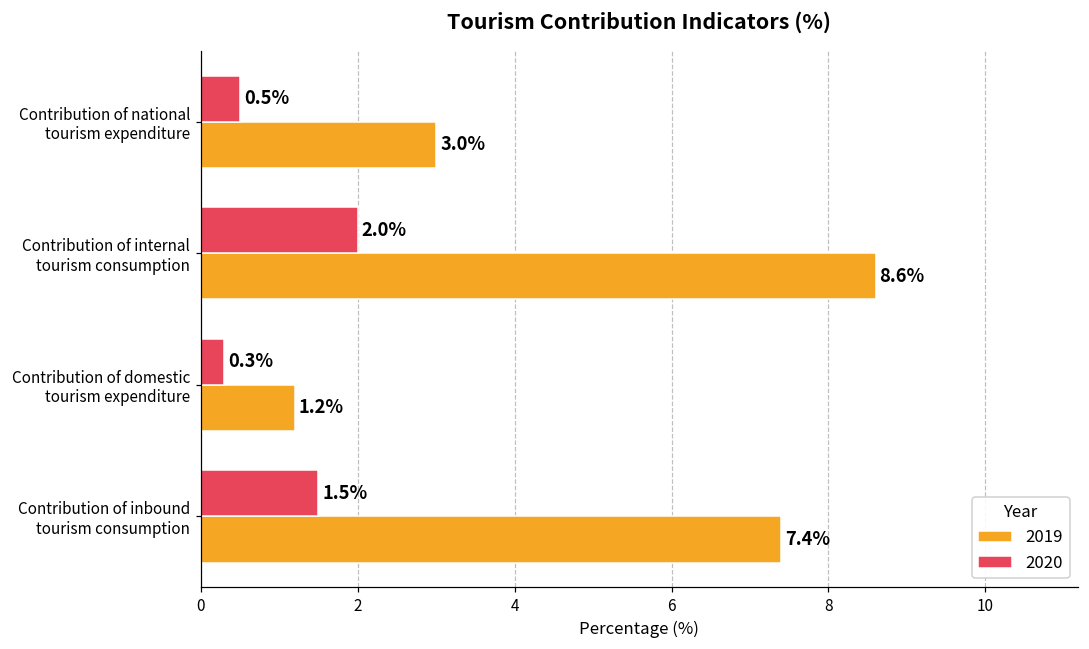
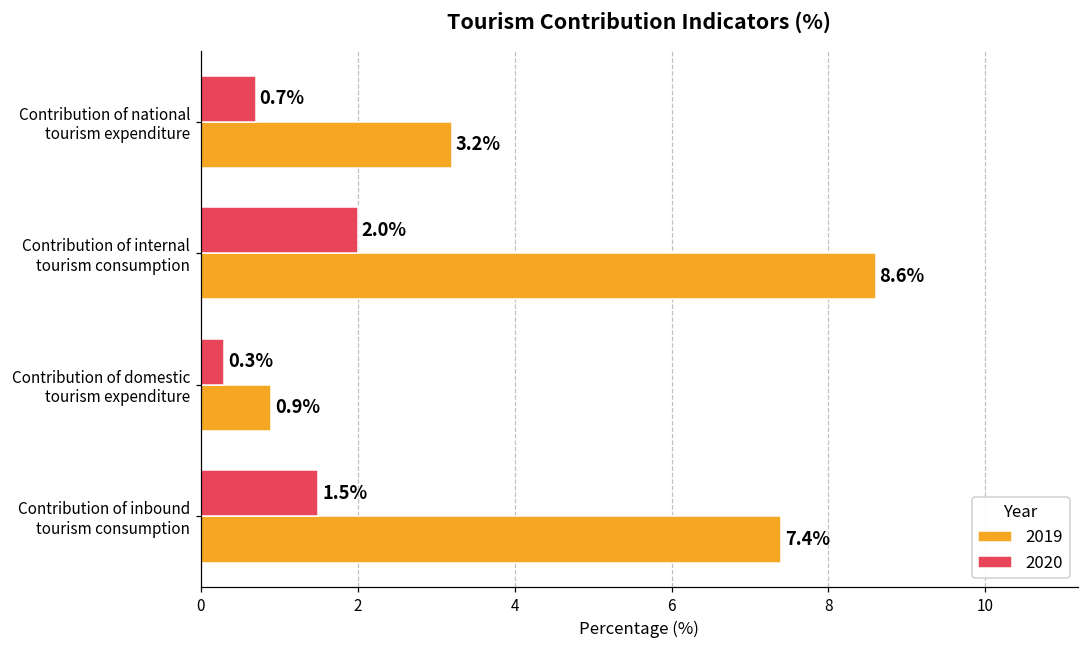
2020, Contribution of national tourism expenditure: 0.5% -> 0.7%
2019, Contribution of national tourism expenditure: 3.0% -> 3.2%
2019, Contribution of domestic tourism expenditure: 1.2% -> 0.9%
